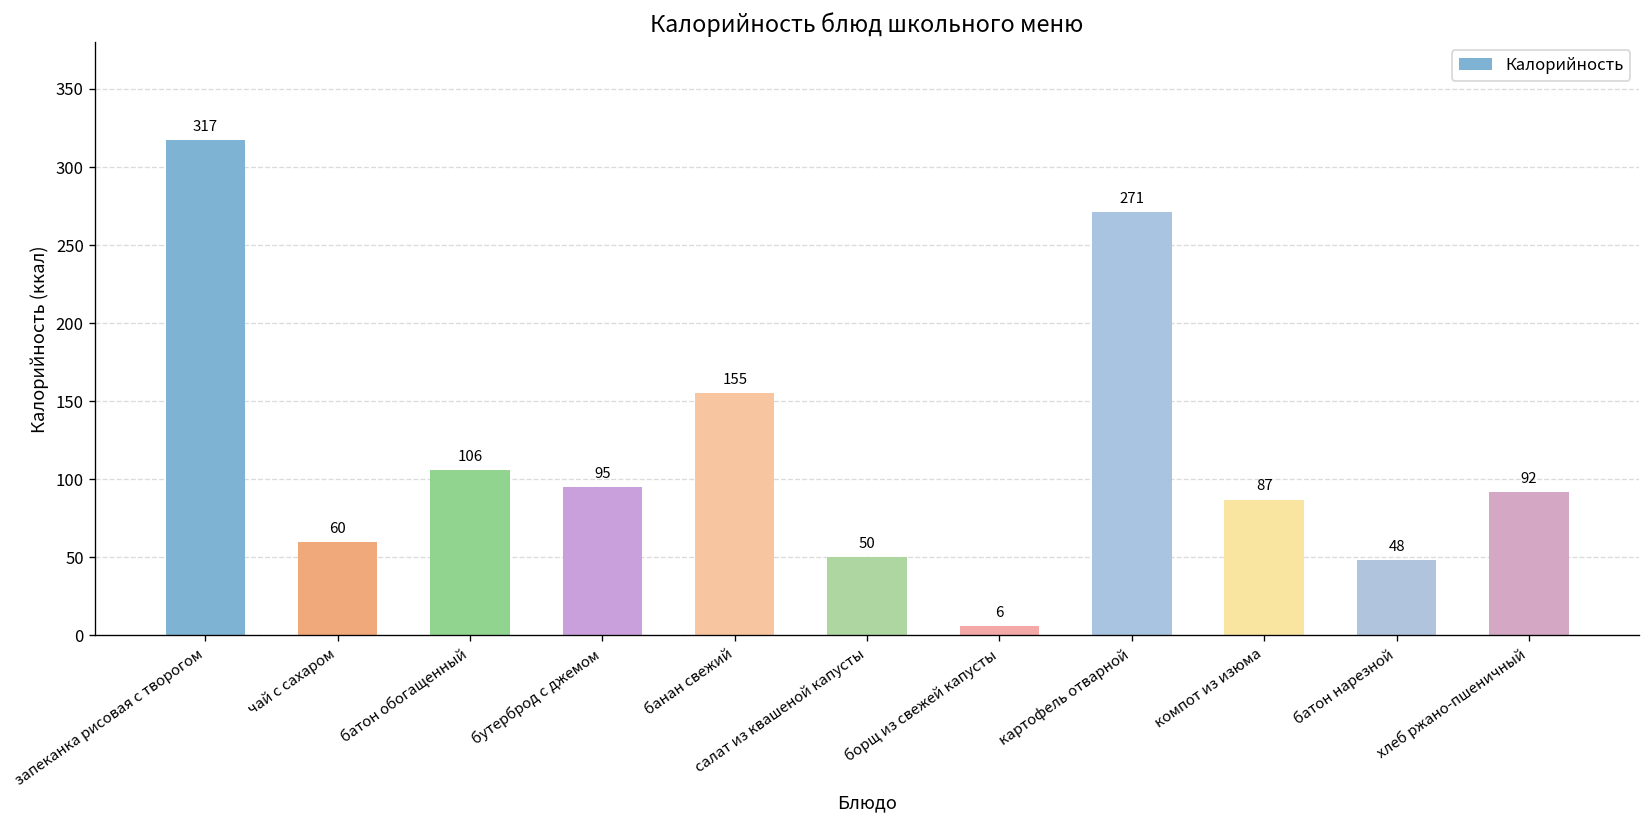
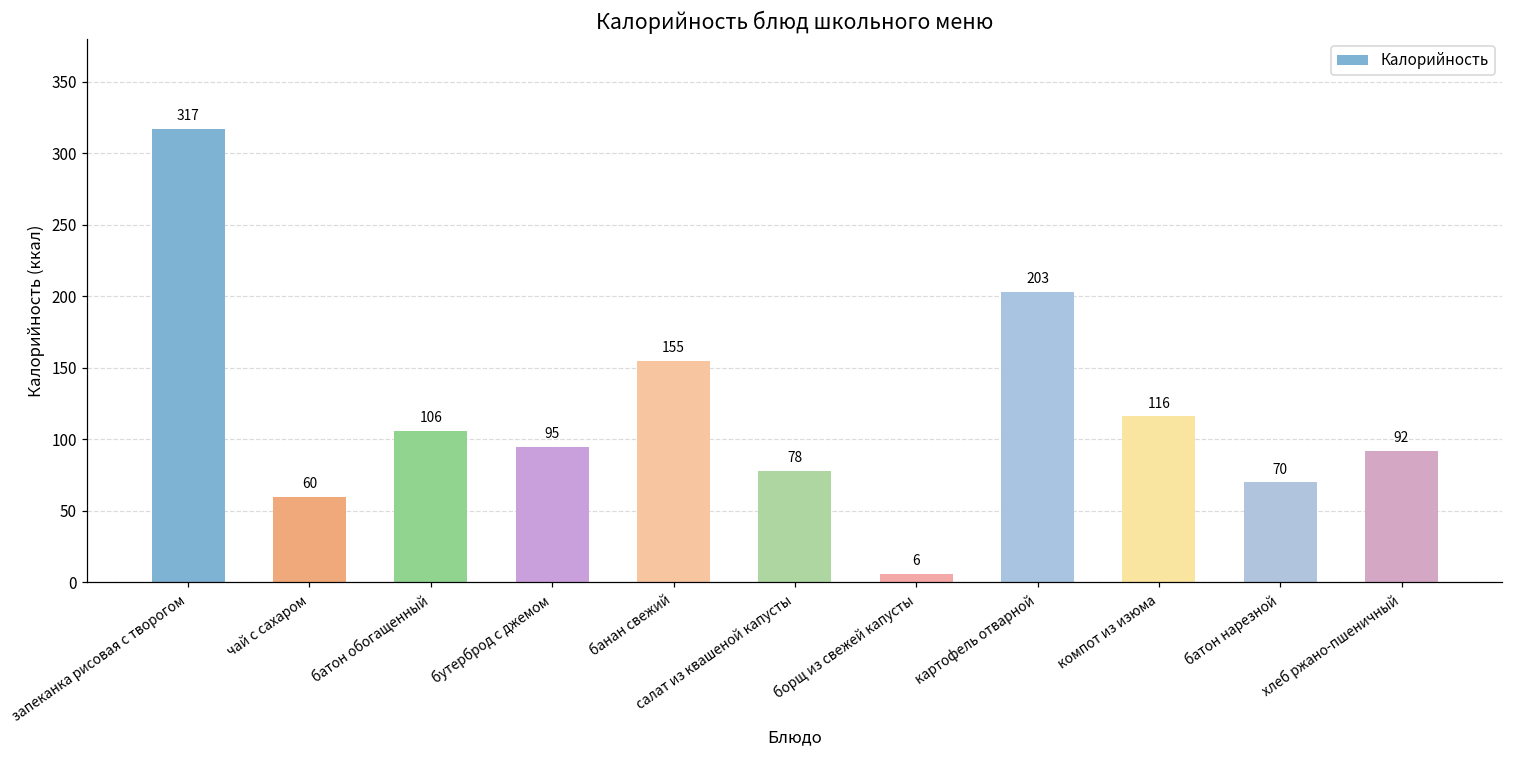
салат из квашеной капусты: 50 -> 78
картофель отварной: 271 -> 203
компот из изюма: 87 -> 116
батон нарезной: 48 -> 70
